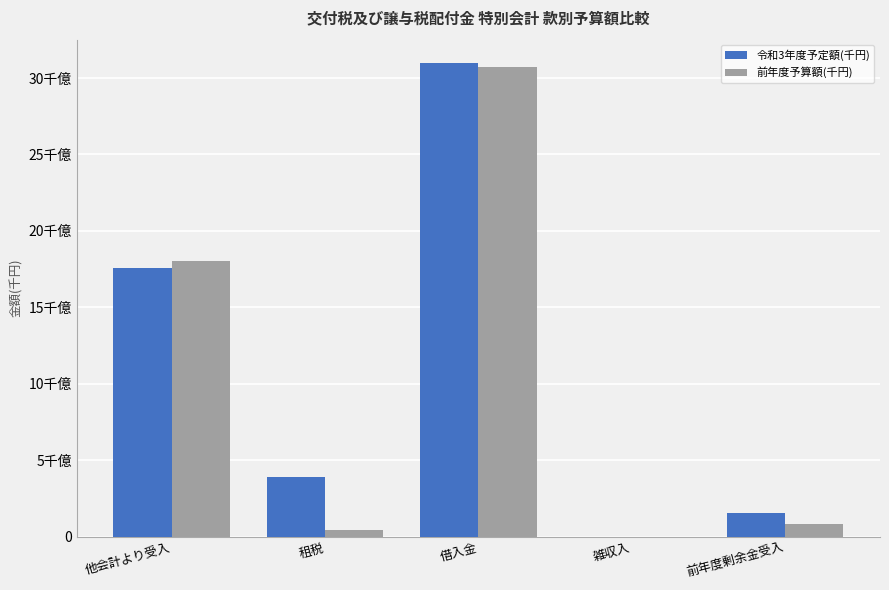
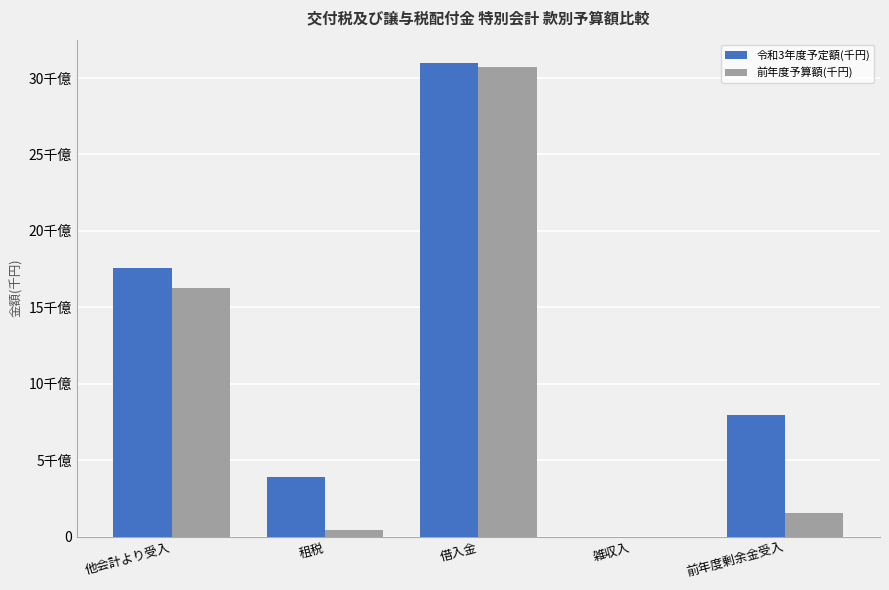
前年度予算額(千円), 他会計より受入: 18.0千億 -> 16.3千億
令和3年度予定額(千円), 前年度剰余金受入: 1.5千億 -> 7.9千億
前年度予算額(千円), 前年度剰余金受入: 0.8千億 -> 1.5千億
